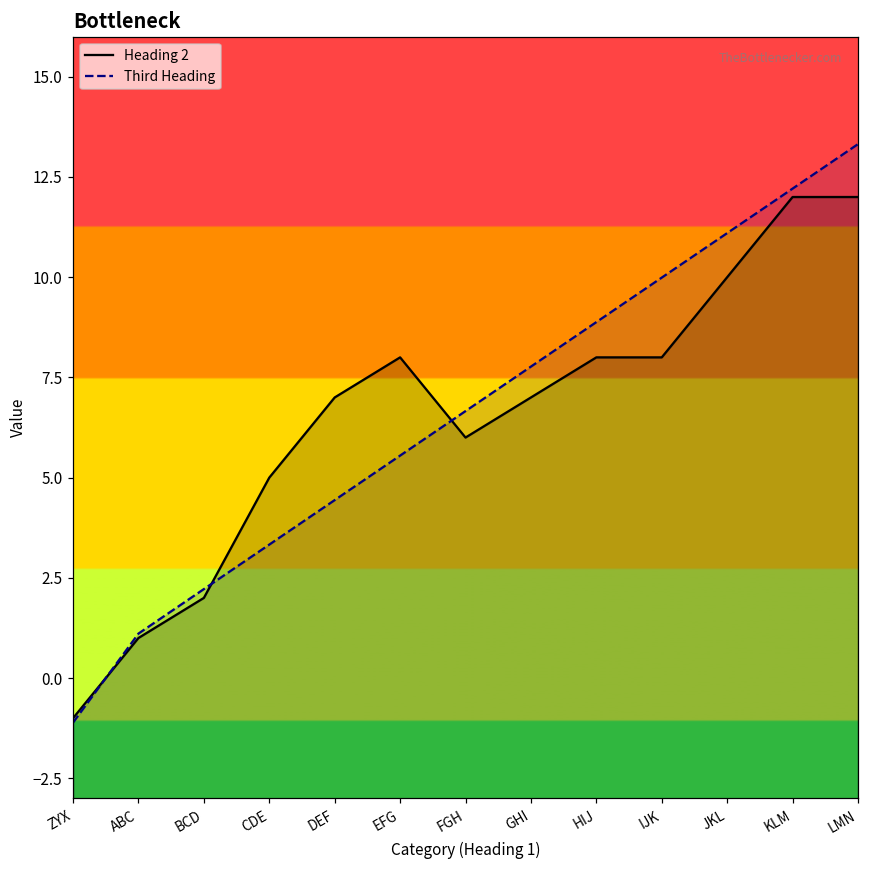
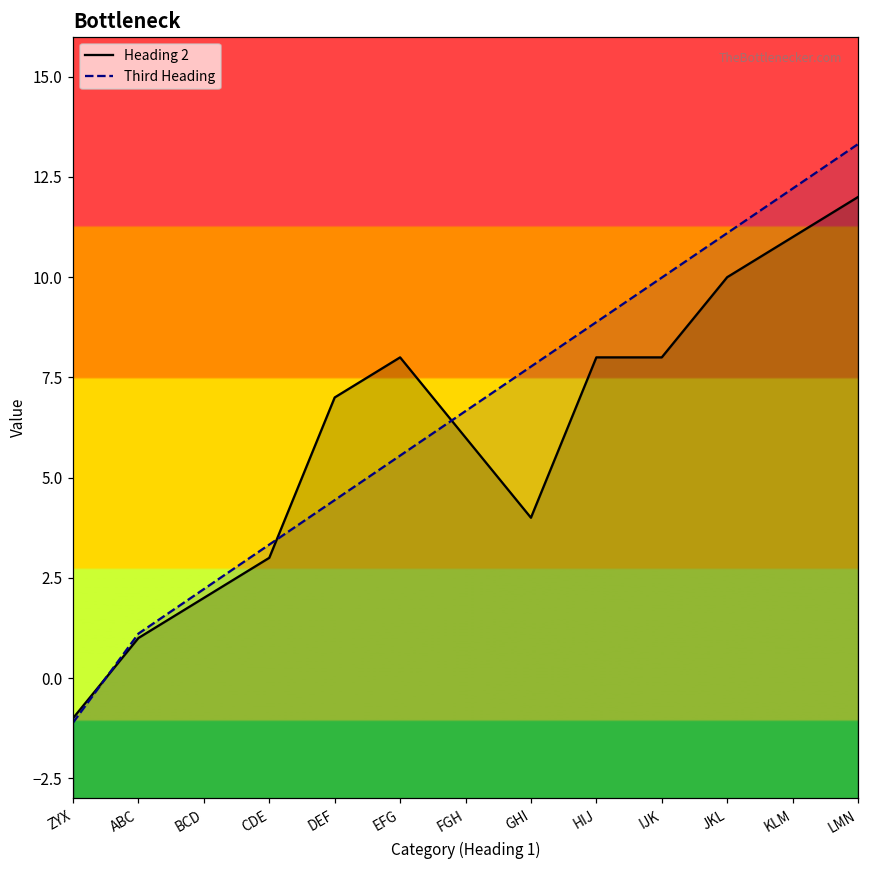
Heading 2, CDE: 5 -> 3
Heading 2, GHI: 7 -> 4
Heading 2, KLM: 12 -> 11
